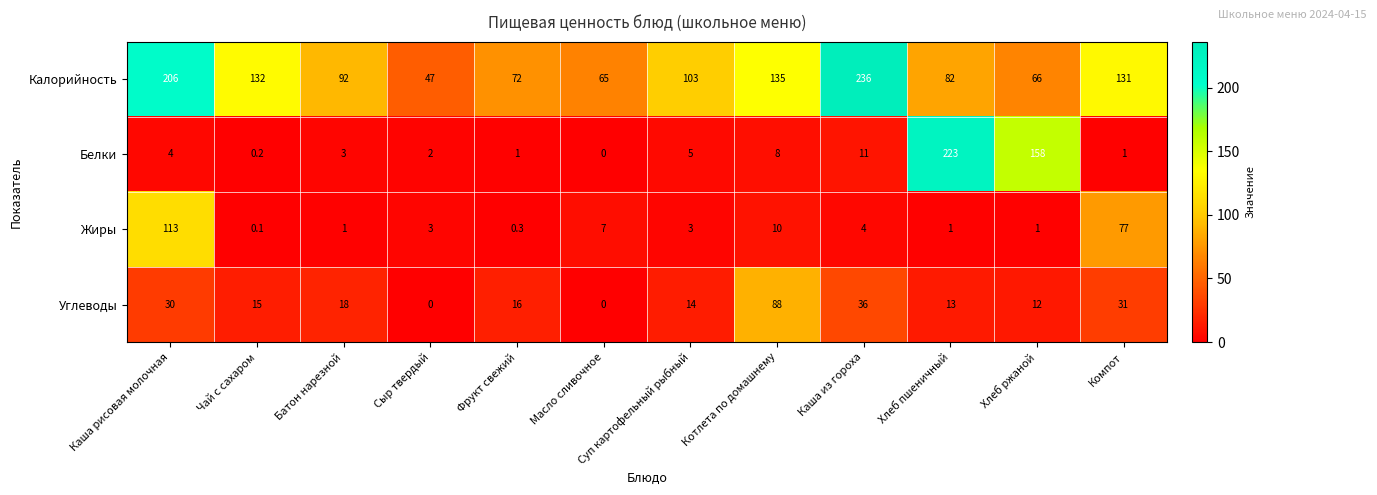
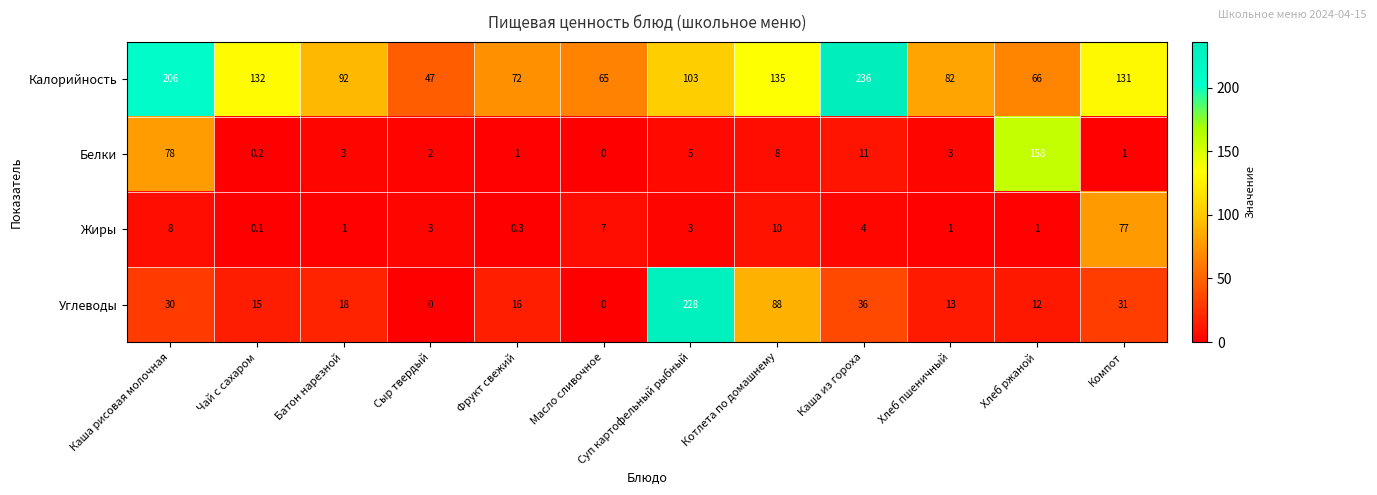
Белки, Каша рисовая молочная: 4 -> 78
Белки, Хлеб пшеничный: 223 -> 3
Жиры, Каша рисовая молочная: 113 -> 8
Углеводы, Суп картофельный рыбный: 14 -> 228
